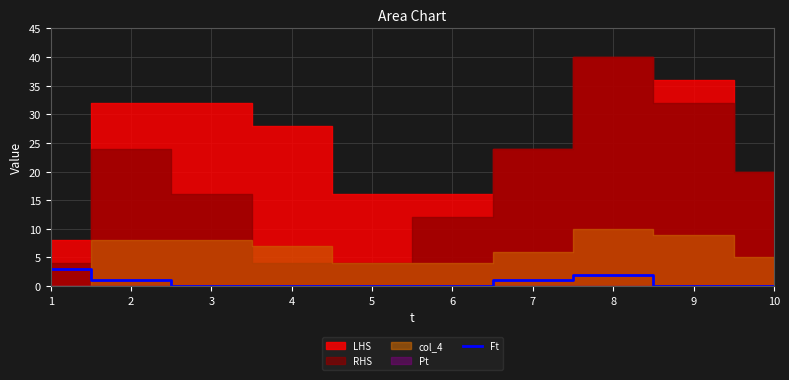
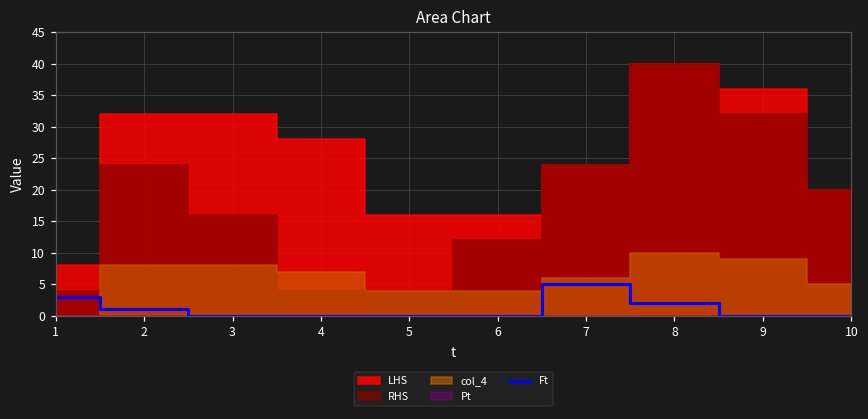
Ft, 7: 1 -> 5
